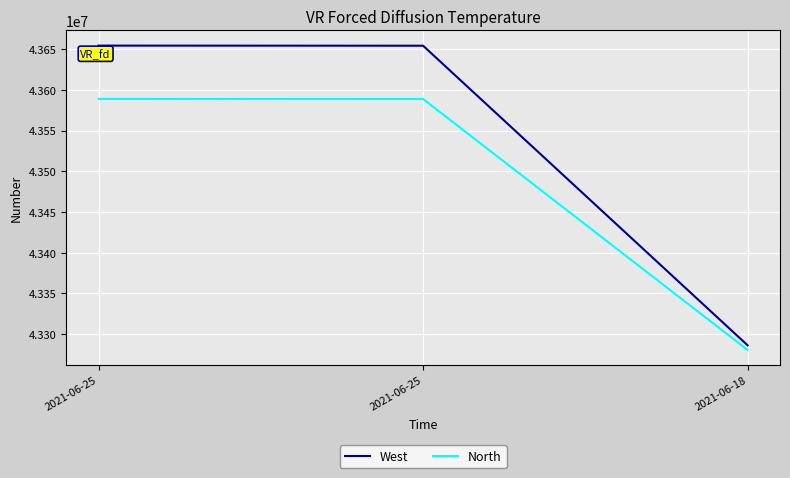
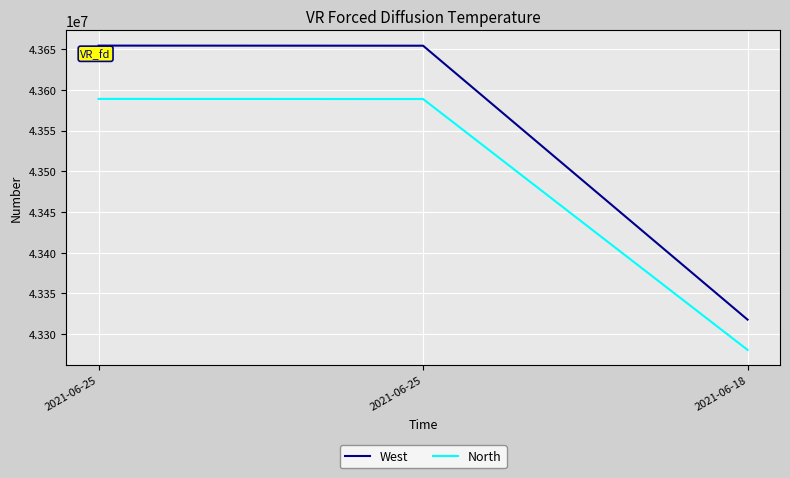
West, 2021-06-18: 43290000 -> 43320000
